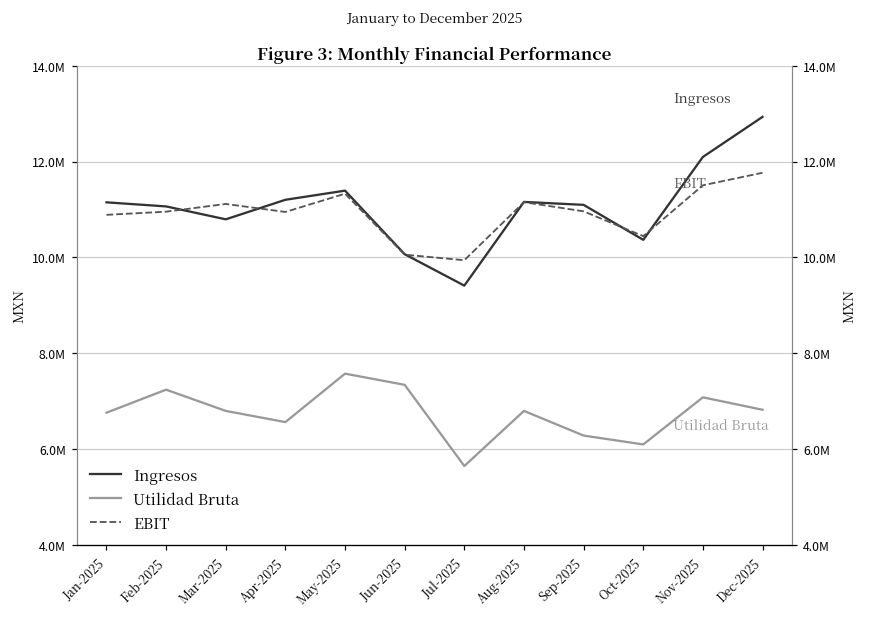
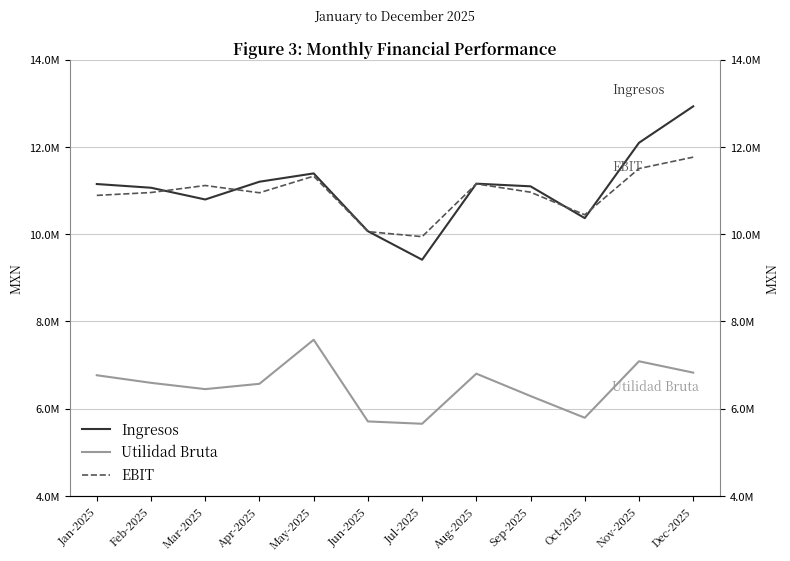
Utilidad Bruta, Feb-2025: 7200000 -> 6600000
Utilidad Bruta, Mar-2025: 6800000 -> 6400000
Utilidad Bruta, Jun-2025: 7300000 -> 5700000
Utilidad Bruta, Oct-2025: 6100000 -> 5800000
